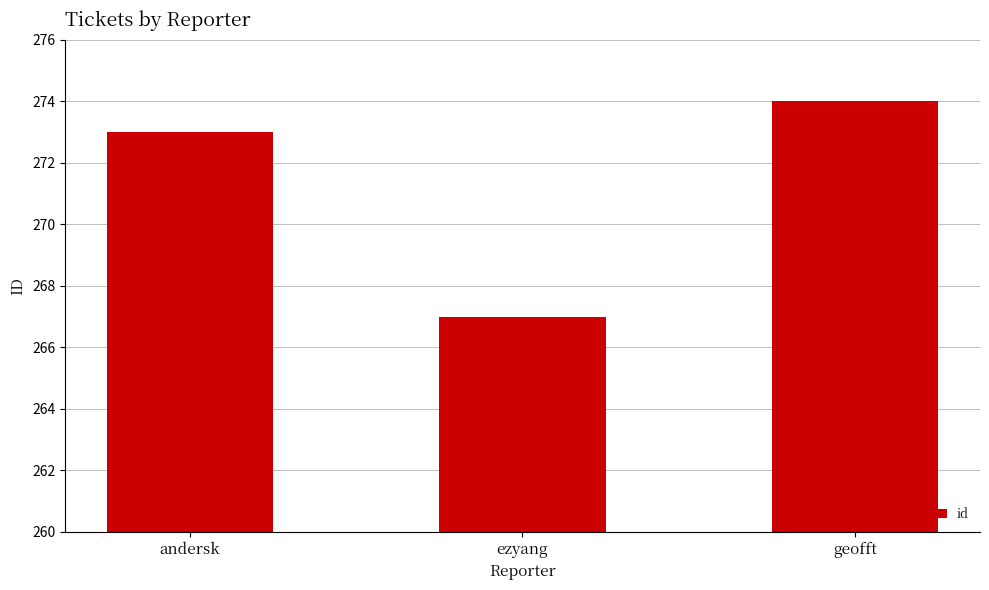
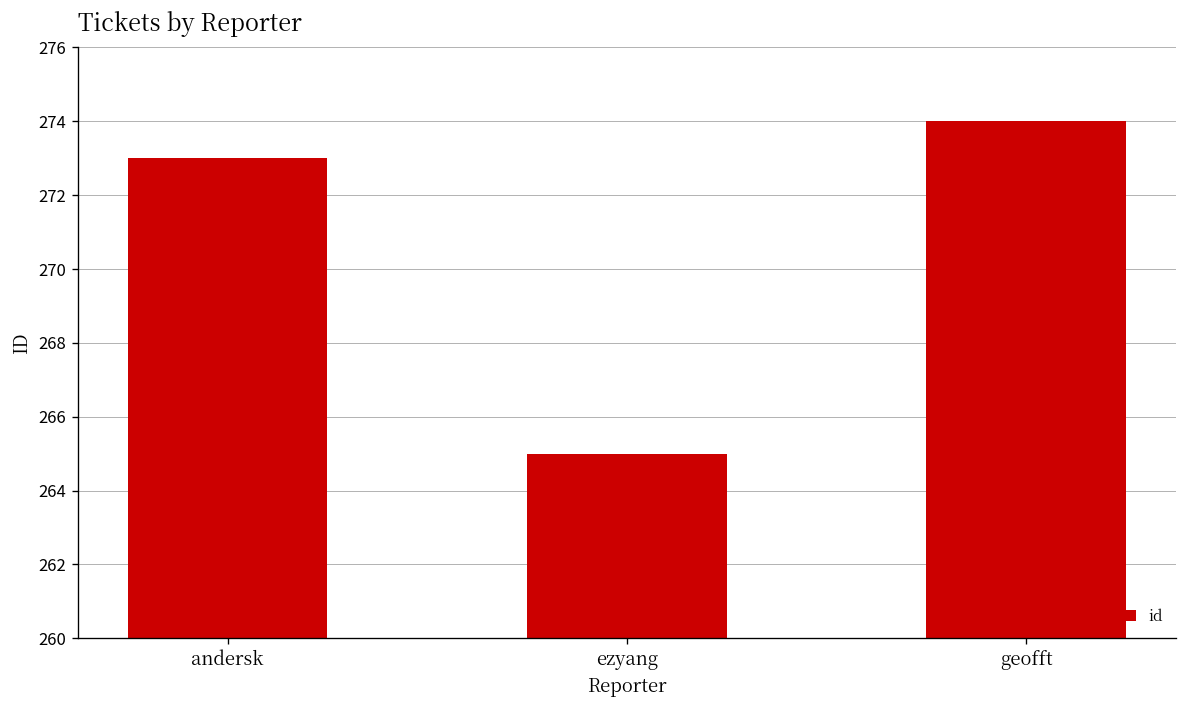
ezyang: 267 -> 265
